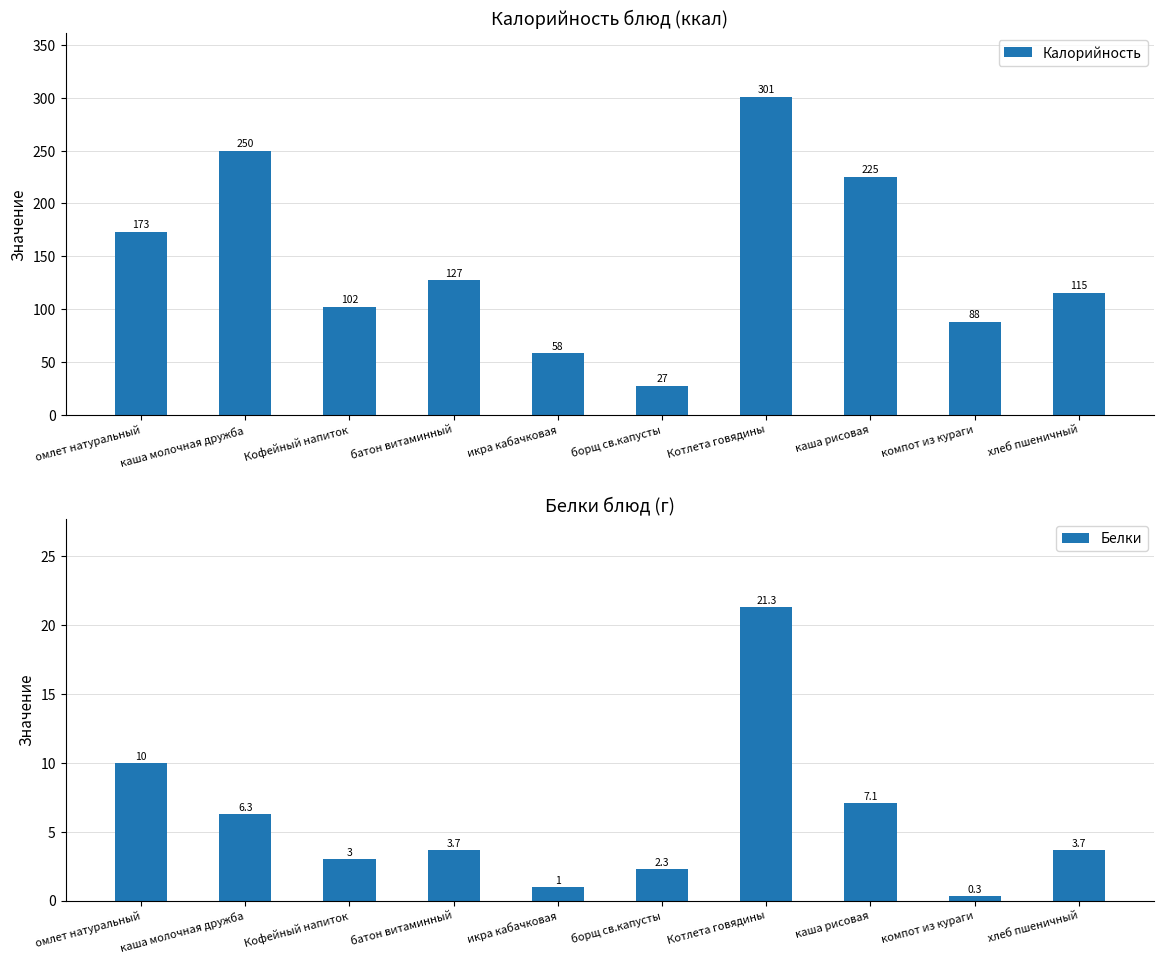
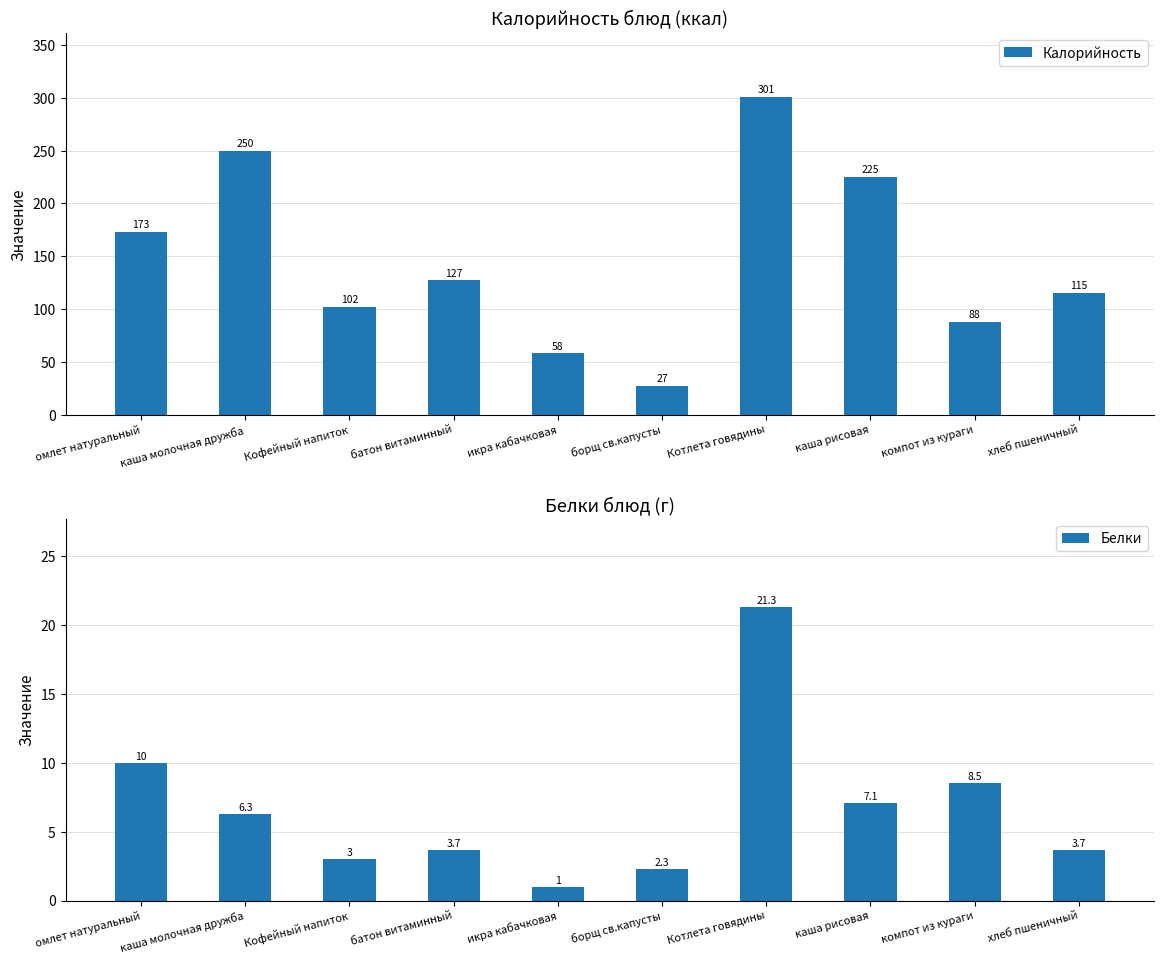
Белки блюд (г), компот из кураги: 0.3 -> 8.5
